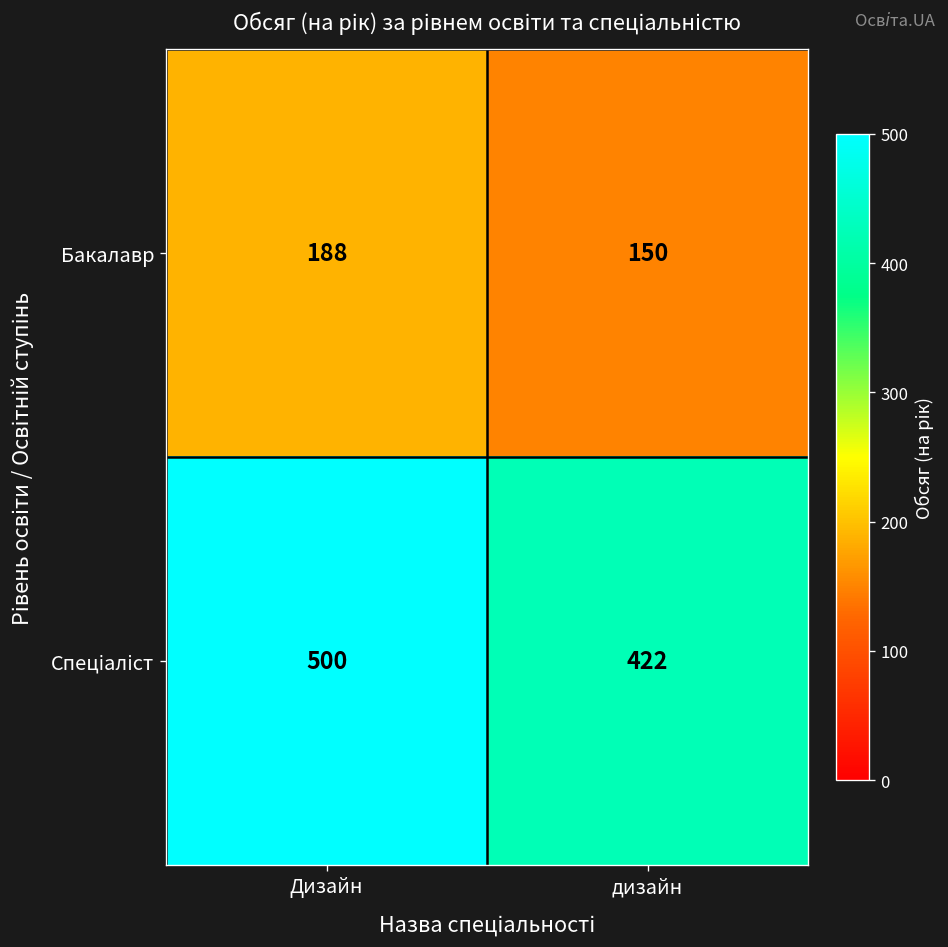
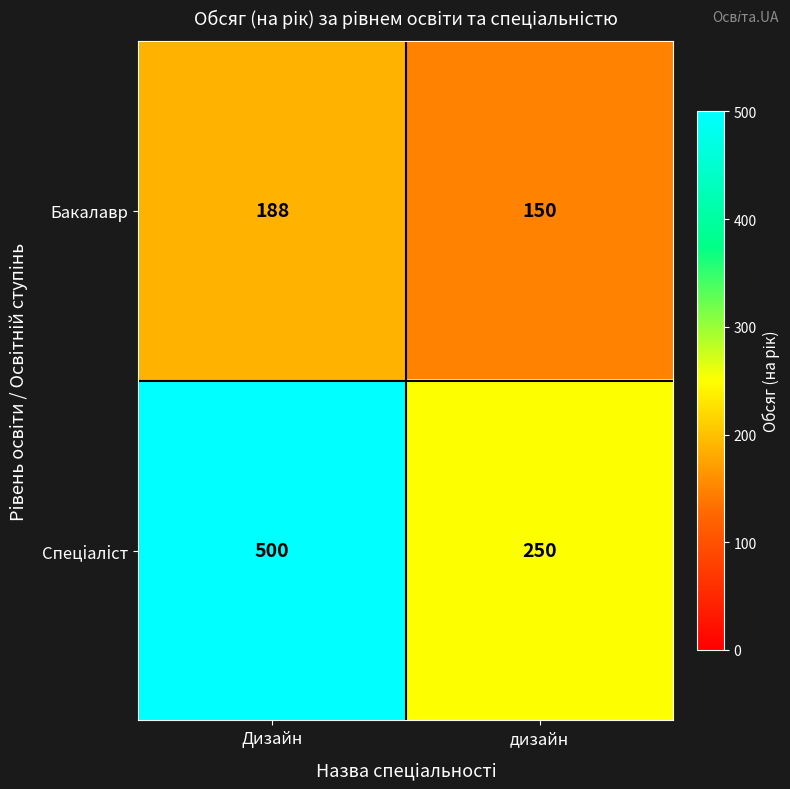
Спеціаліст, дизайн: 422 -> 250
